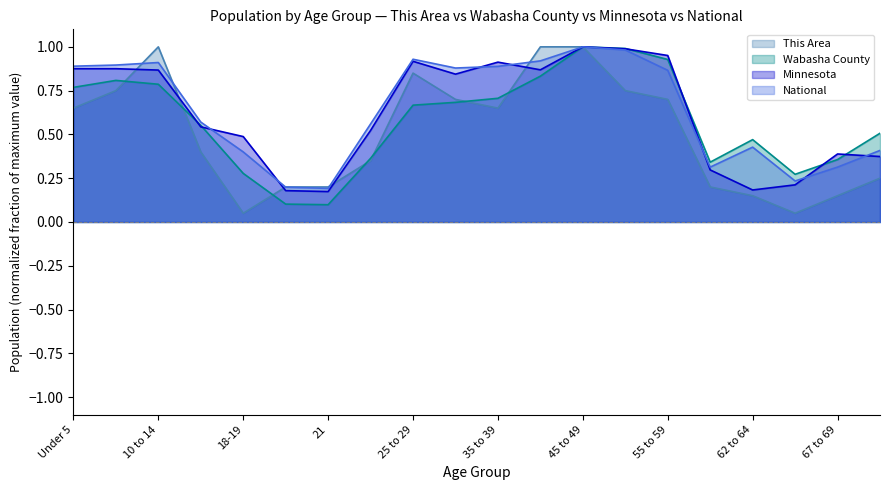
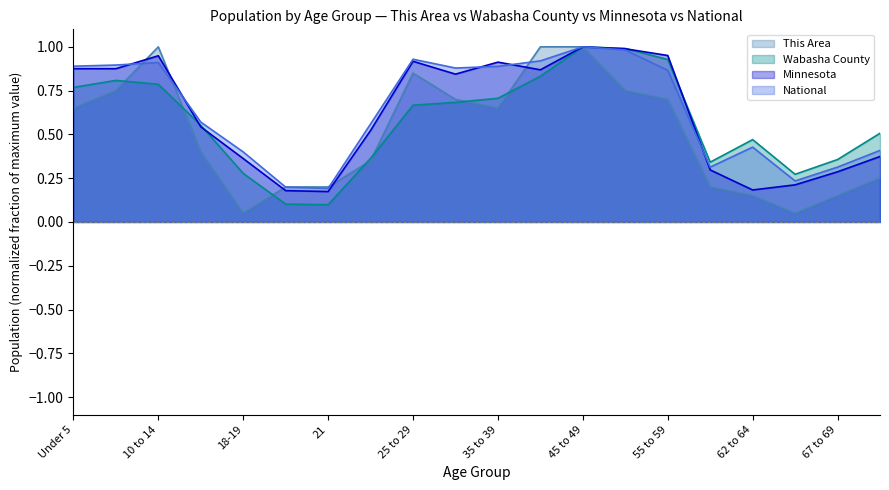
Minnesota, 10 to 14: 0.87 -> 0.95
Minnesota, 18-19: 0.49 -> 0.36
Minnesota, 67 to 69: 0.39 -> 0.29
